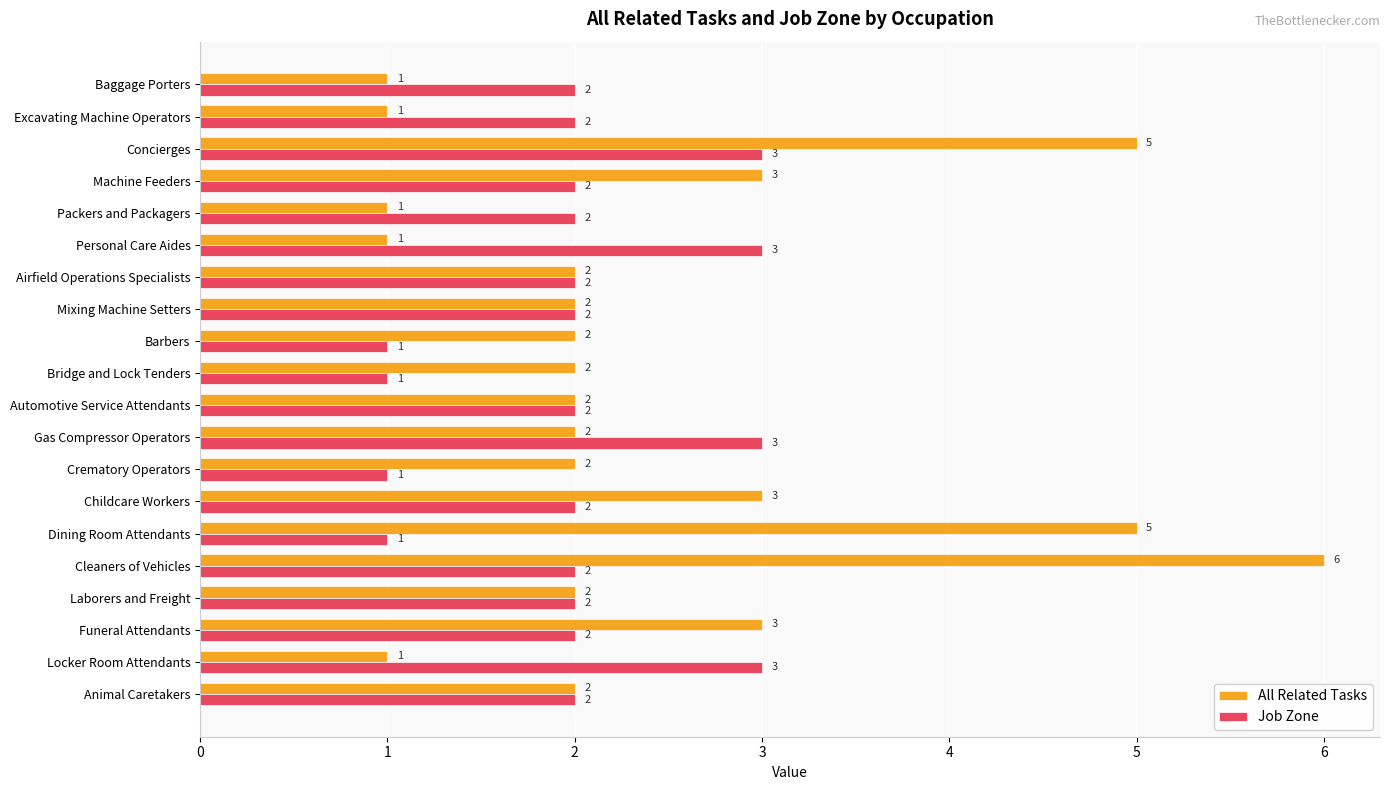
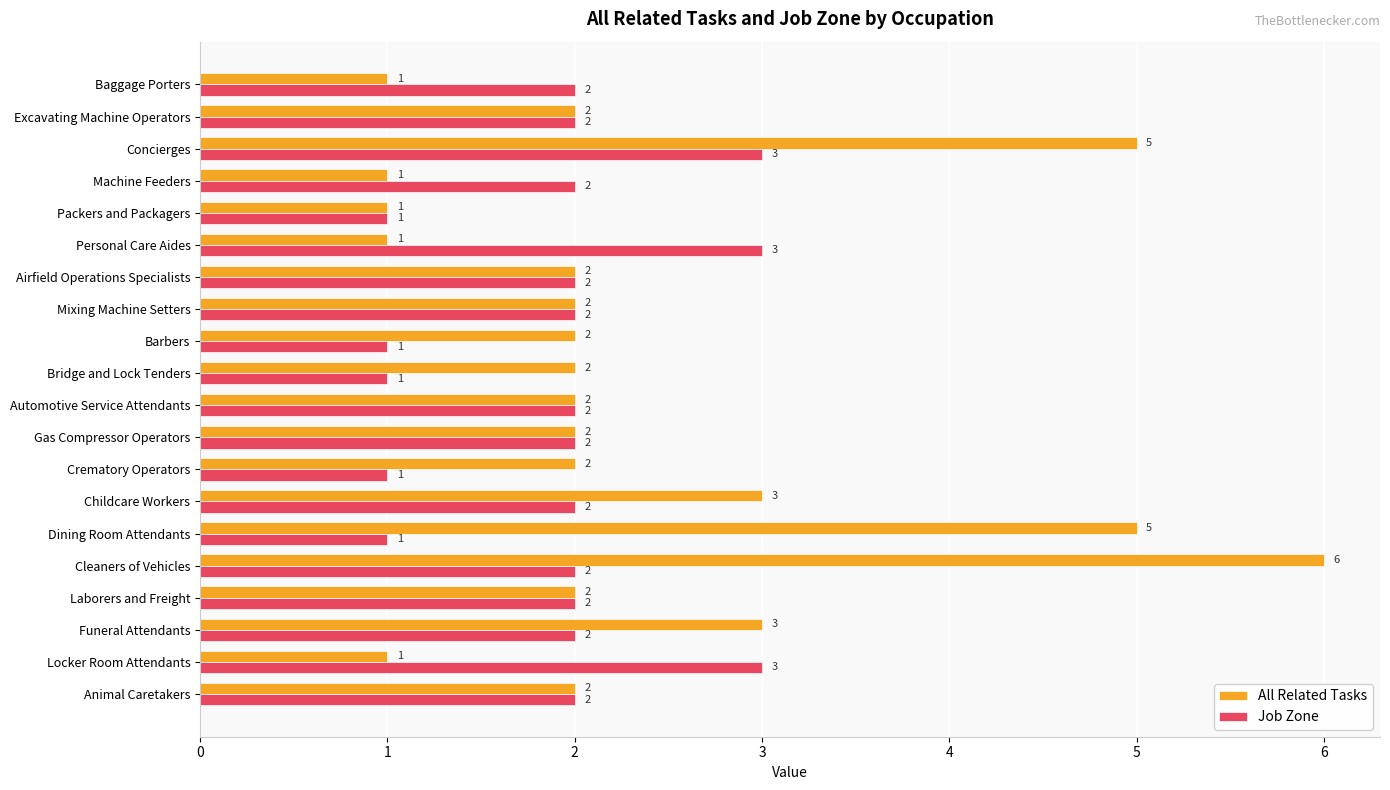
All Related Tasks, Excavating Machine Operators: 1 -> 2
All Related Tasks, Machine Feeders: 3 -> 1
Job Zone, Packers and Packagers: 2 -> 1
Job Zone, Gas Compressor Operators: 3 -> 2
